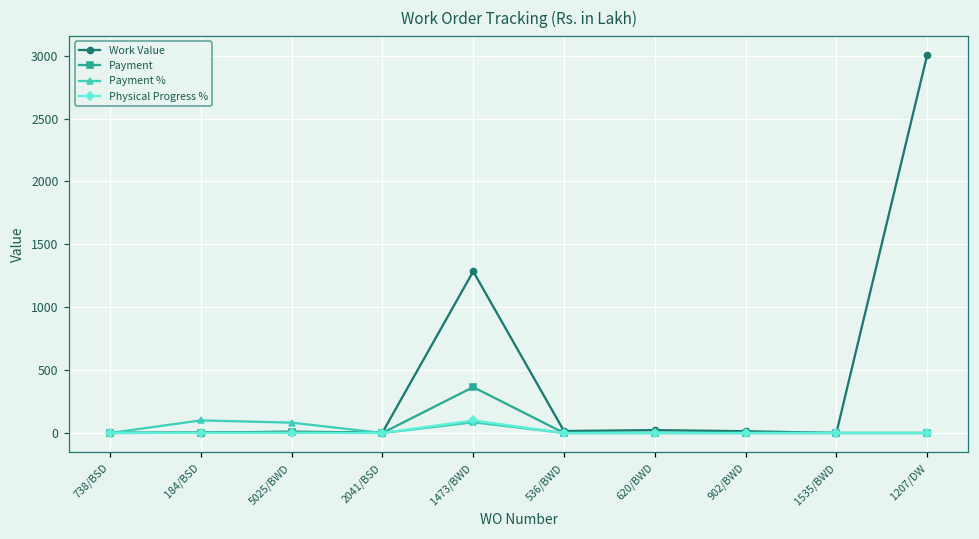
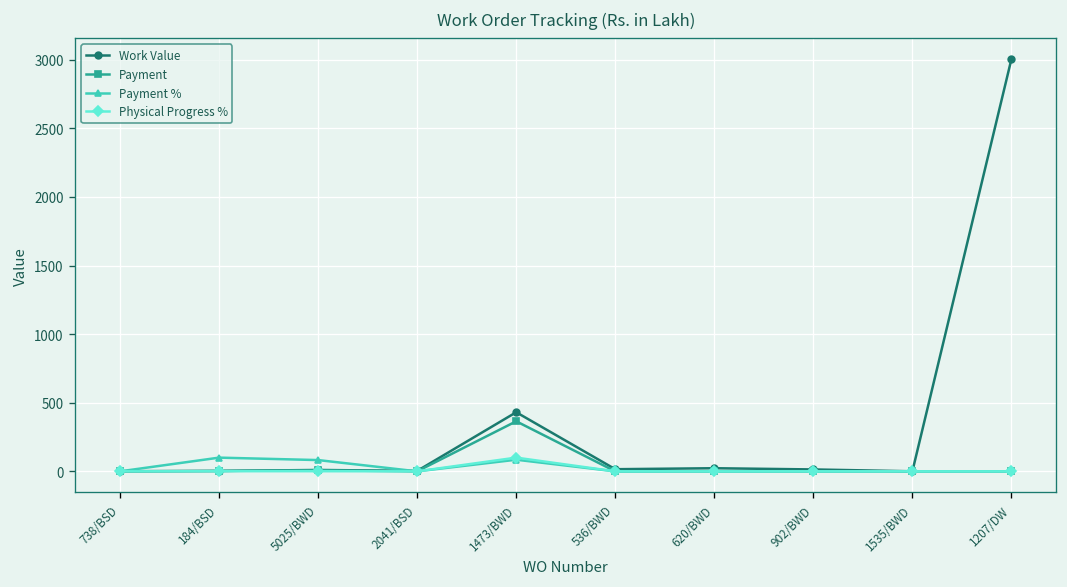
Work Value, 1473/BWD: 1280 -> 430
